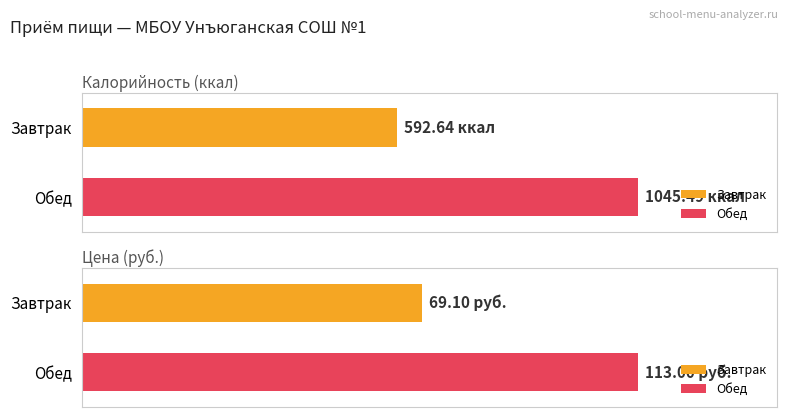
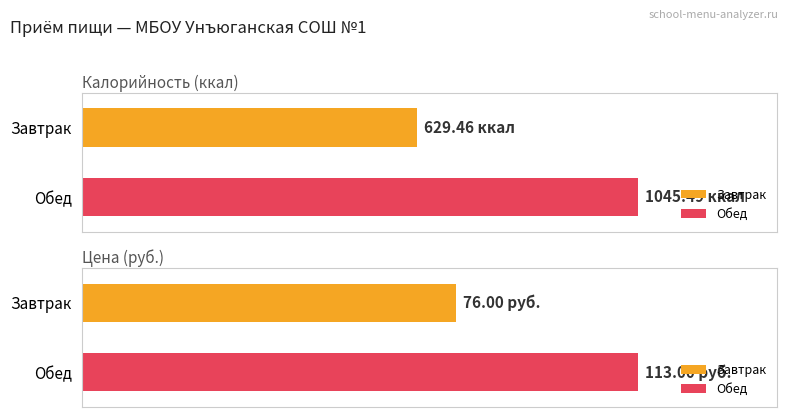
Калорийность (ккал), Завтрак: 592.64 -> 629.46
Цена (руб.), Завтрак: 69.10 -> 76.00
